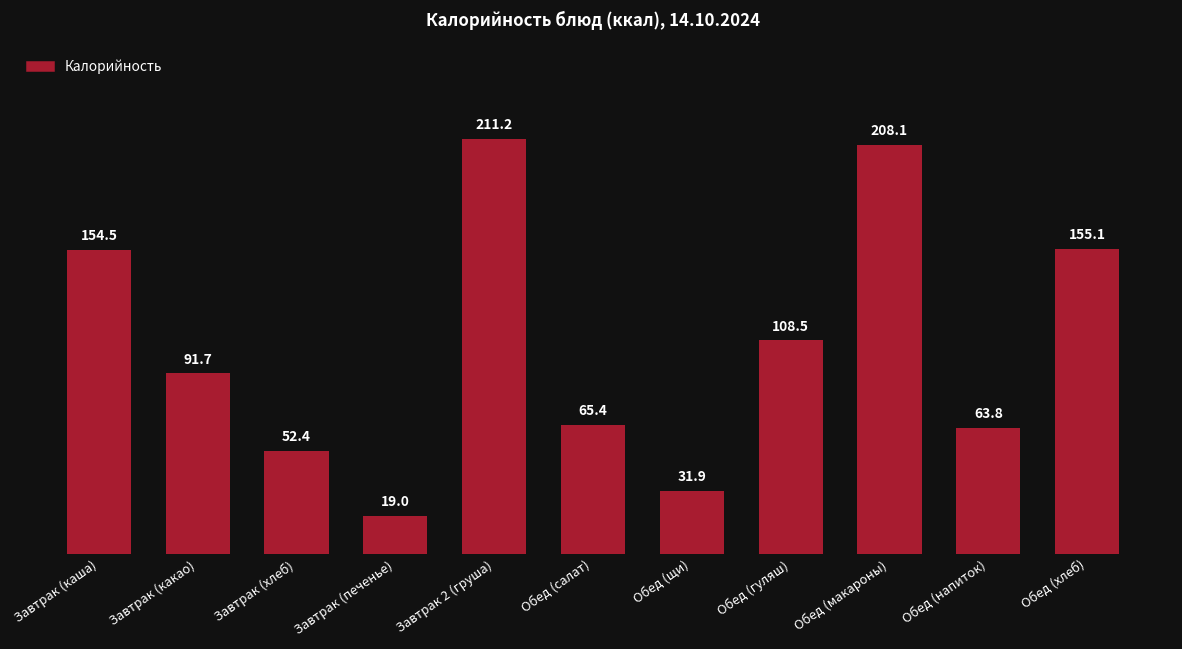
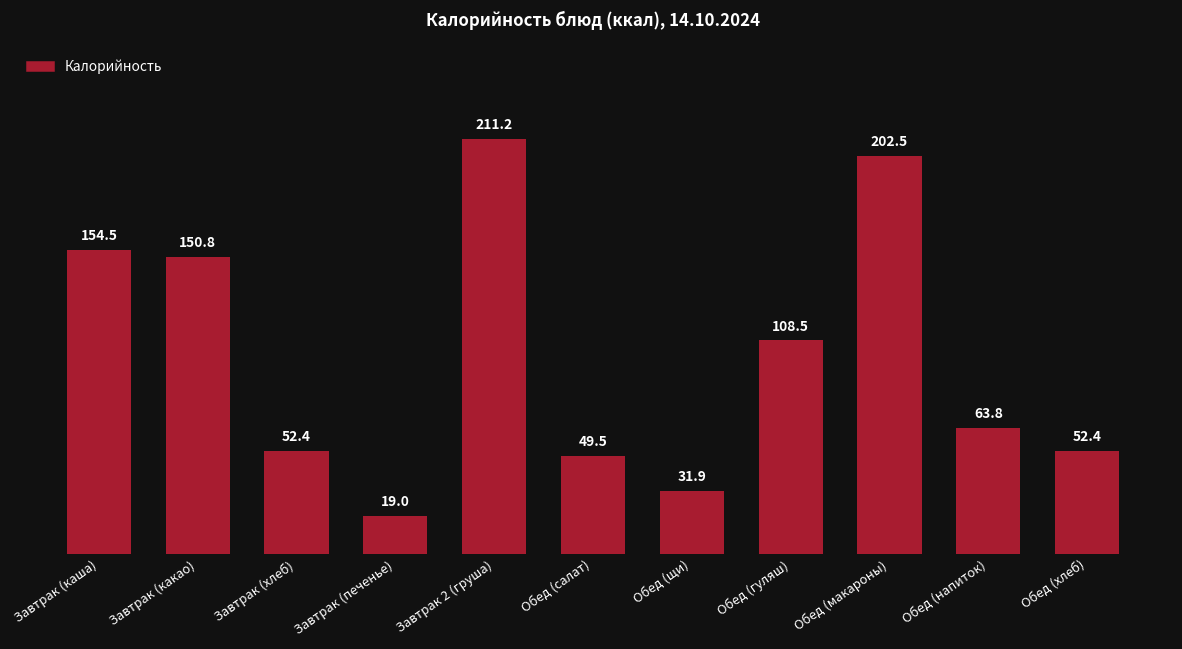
Завтрак (какао): 91.7 -> 150.8
Обед (салат): 65.4 -> 49.5
Обед (макароны): 208.1 -> 202.5
Обед (хлеб): 155.1 -> 52.4
